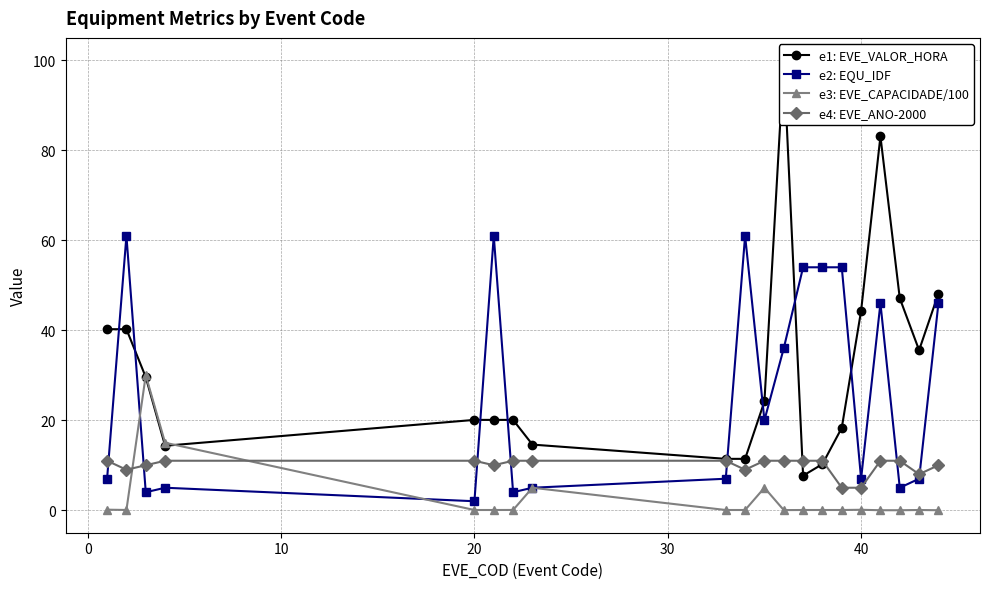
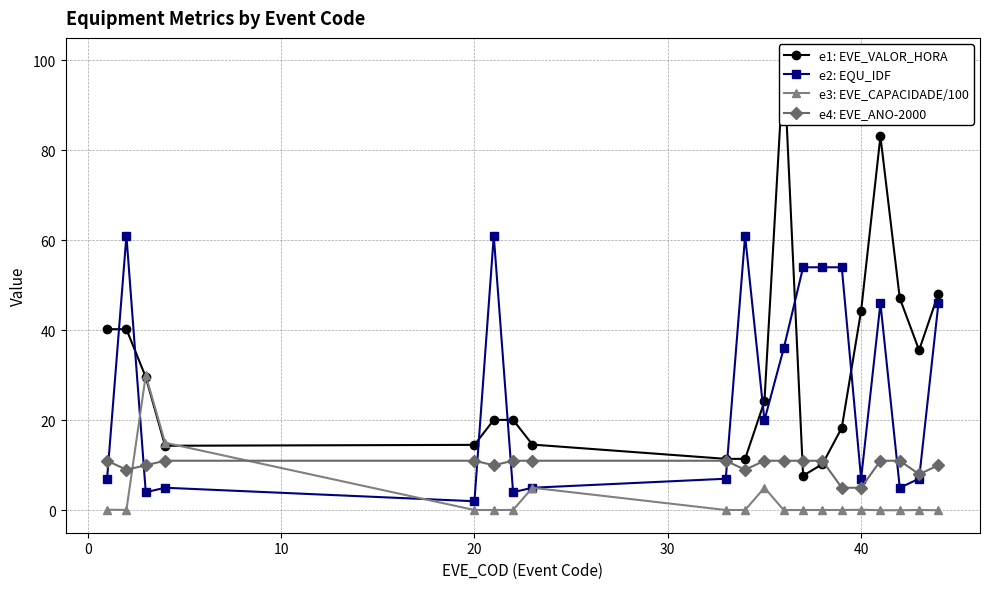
e1: EVE_VALOR_HORA, 20: 20 -> 15
